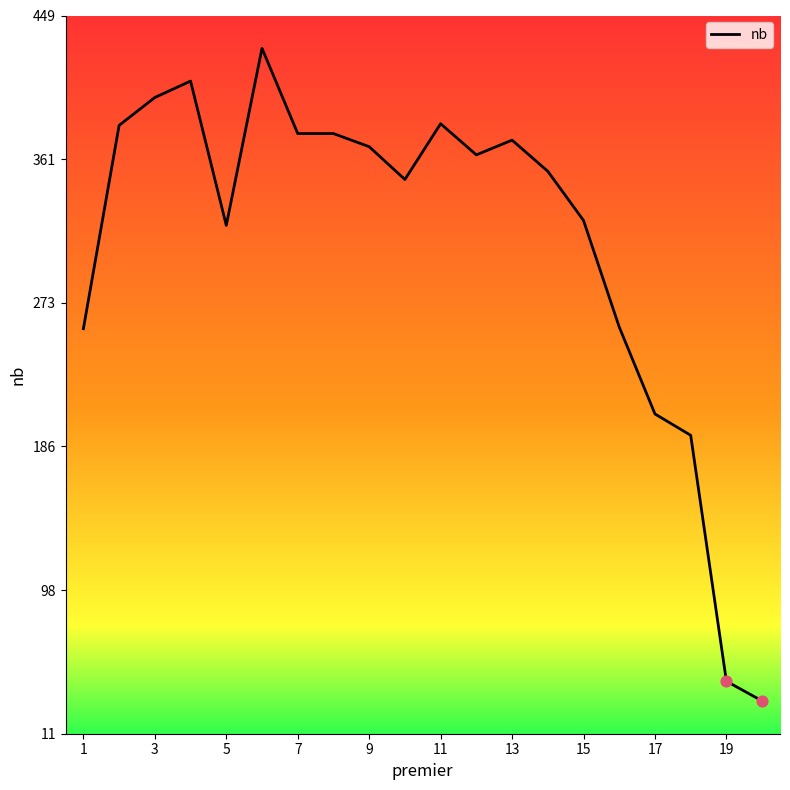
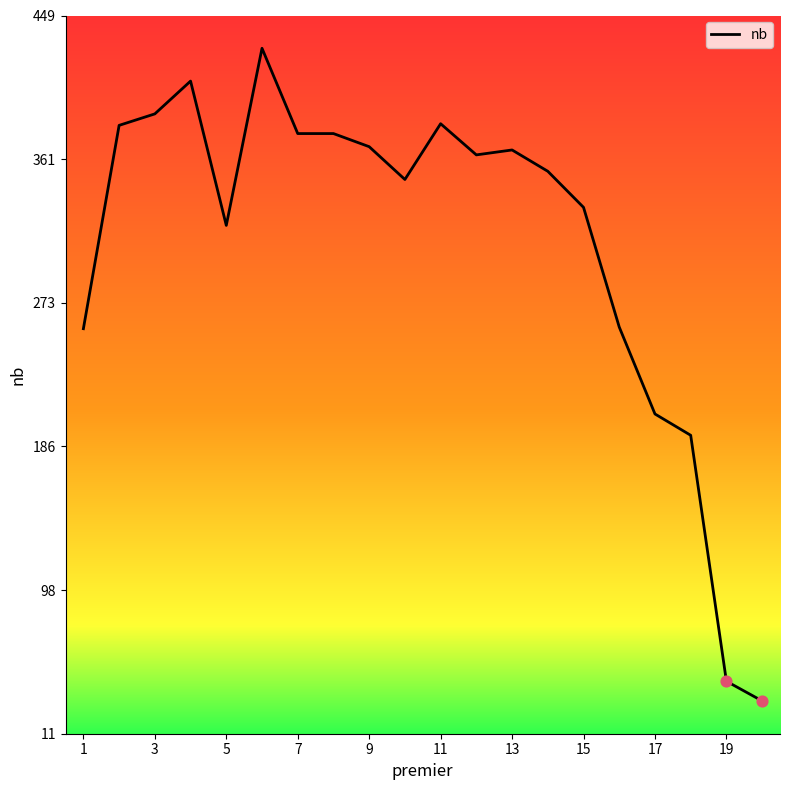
nb, 3: 399 -> 389
nb, 13: 373 -> 367
nb, 15: 324 -> 332
